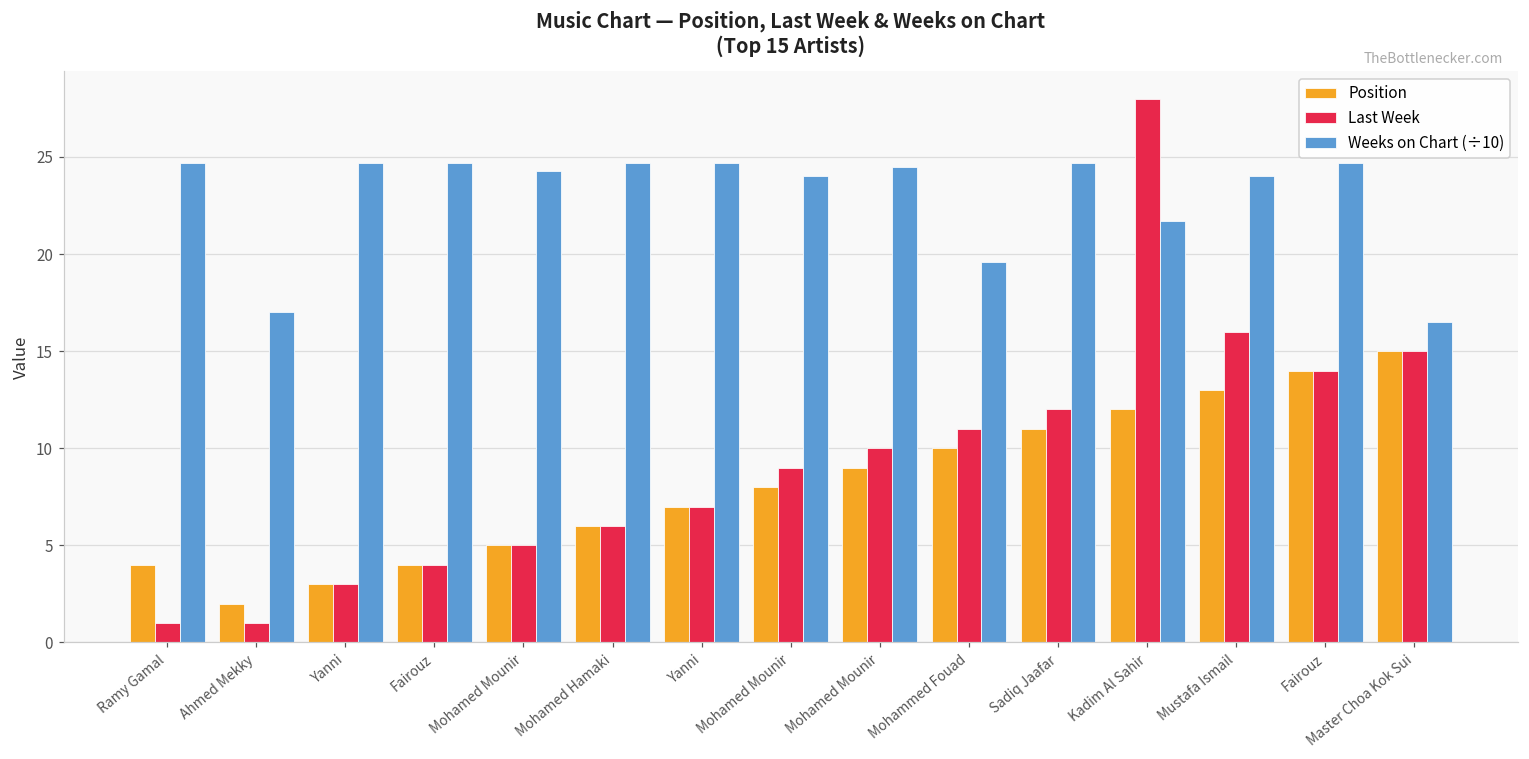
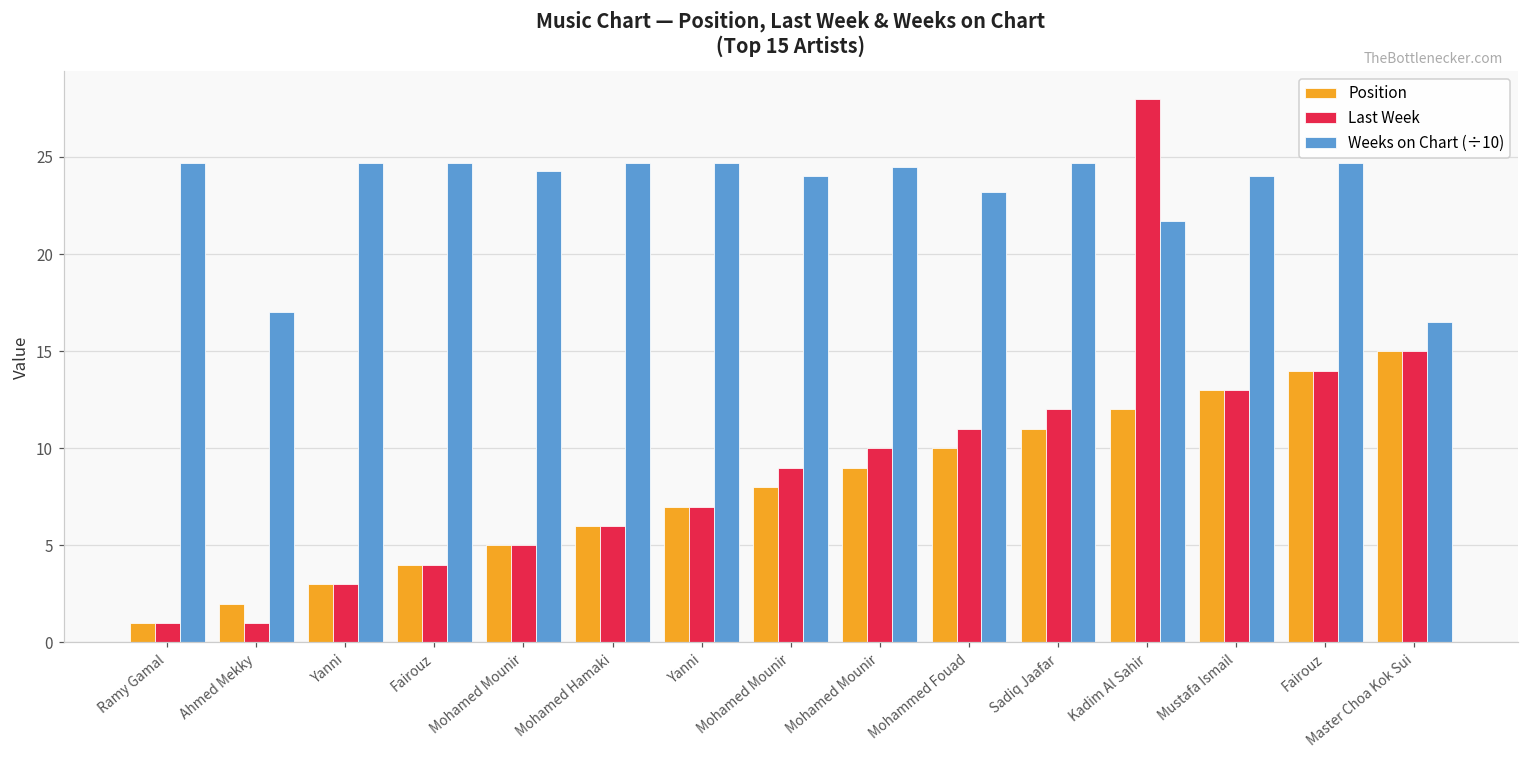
Position, Ramy Gamal: 4 -> 1
Weeks on Chart (÷10), Mohammed Fouad: 19.6 -> 23.2
Last Week, Mustafa Ismail: 16 -> 13
